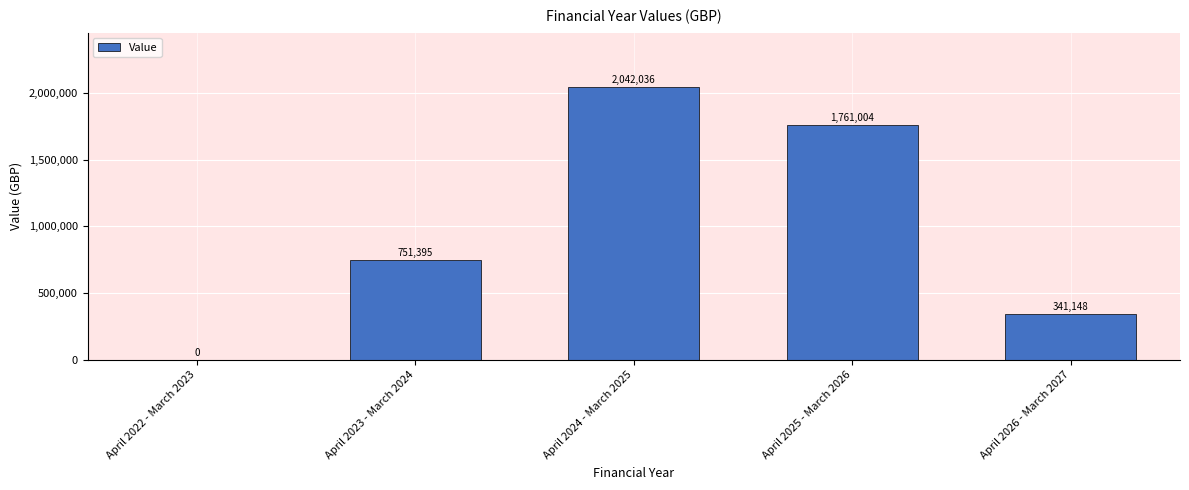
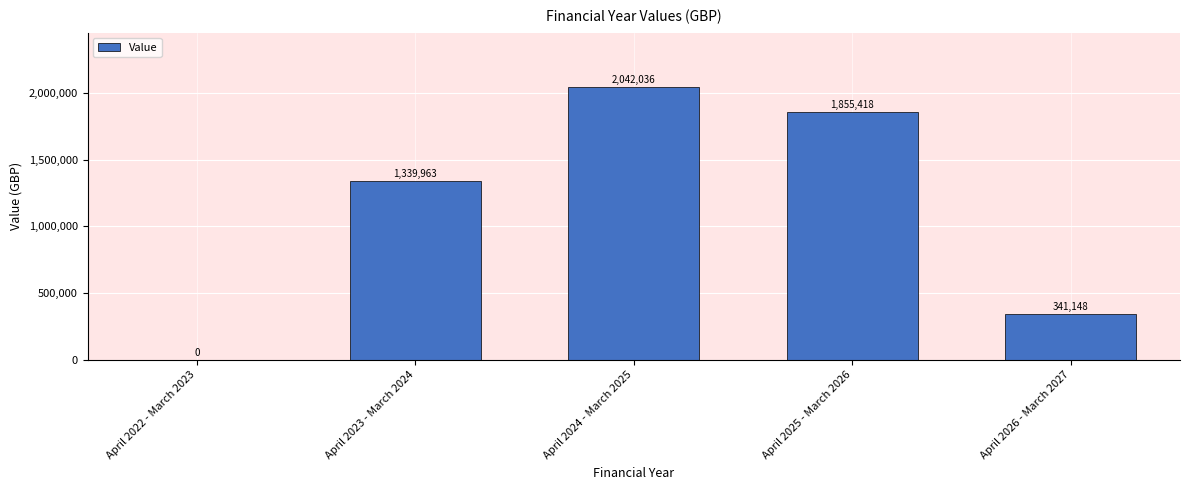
April 2023 - March 2024: 751,395 -> 1,339,963
April 2025 - March 2026: 1,761,004 -> 1,855,418
